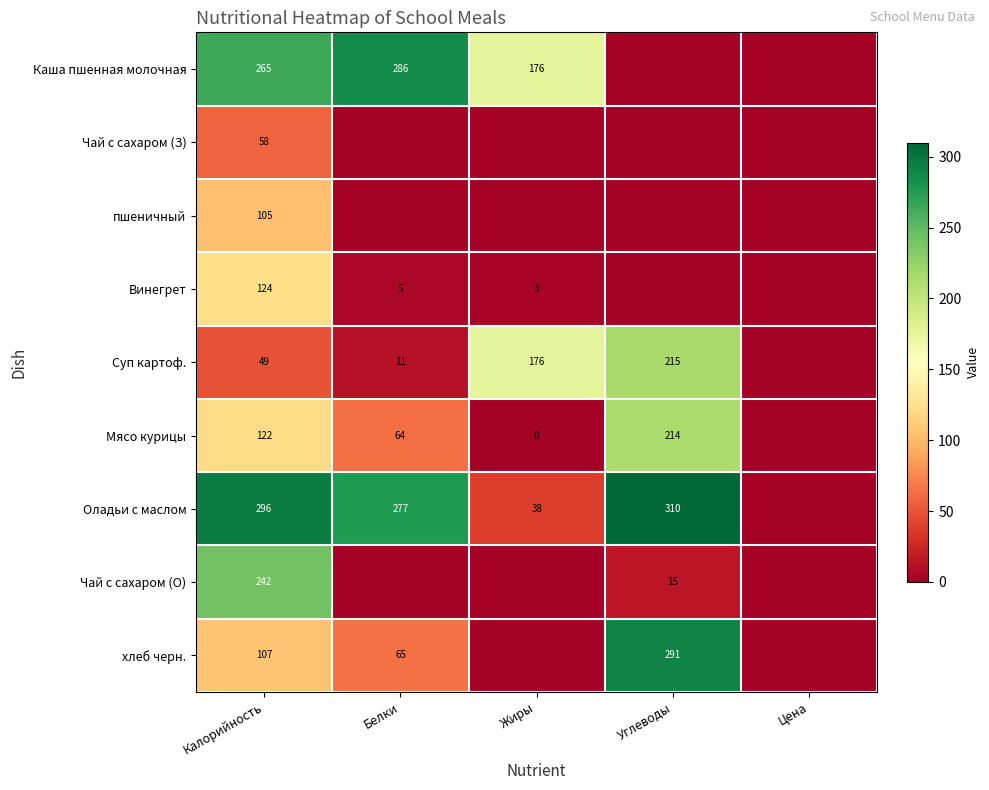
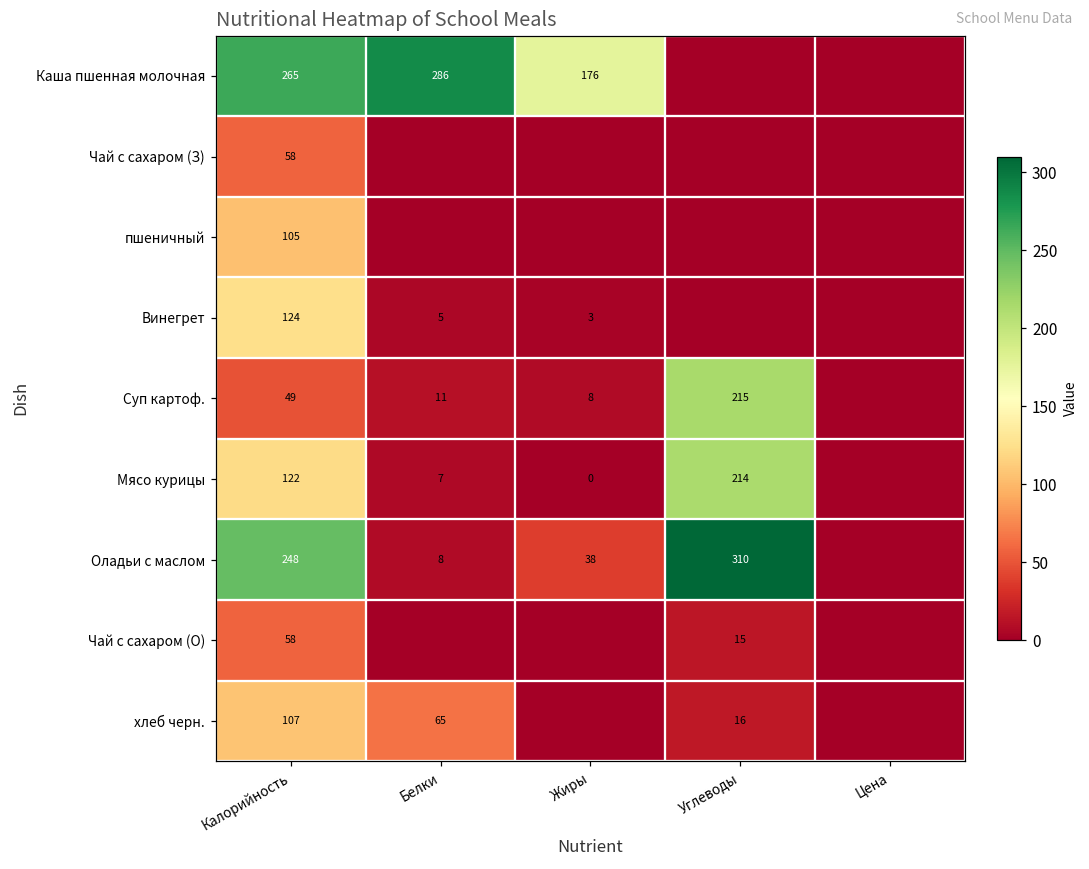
Суп картоф., Жиры: 176 -> 8
Мясо курицы, Белки: 64 -> 7
Оладьи с маслом, Калорийность: 296 -> 248
Оладьи с маслом, Белки: 277 -> 8
Чай с сахаром (О), Калорийность: 242 -> 58
хлеб черн., Углеводы: 291 -> 16
